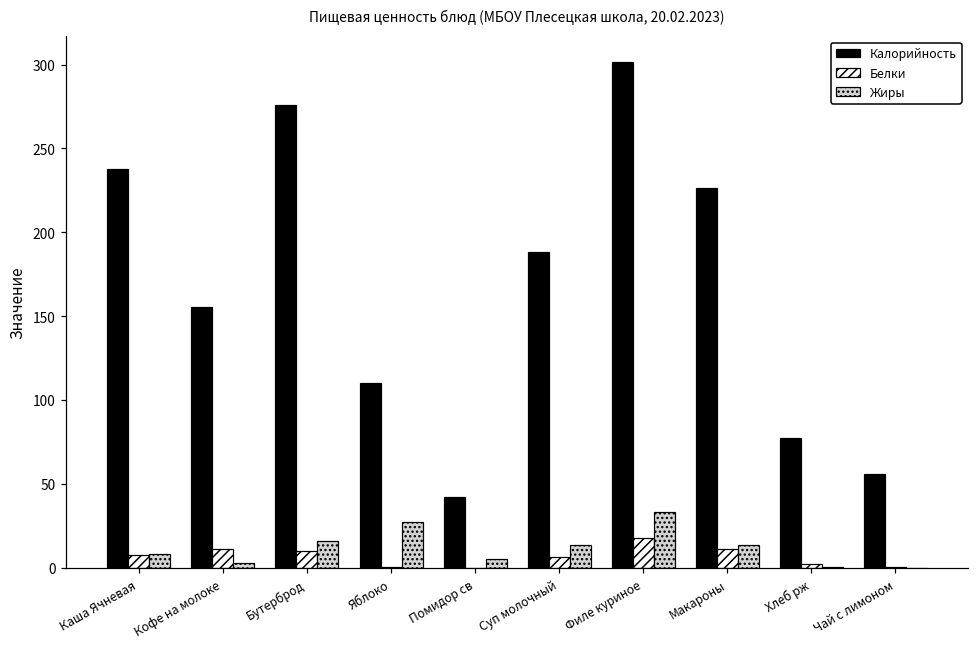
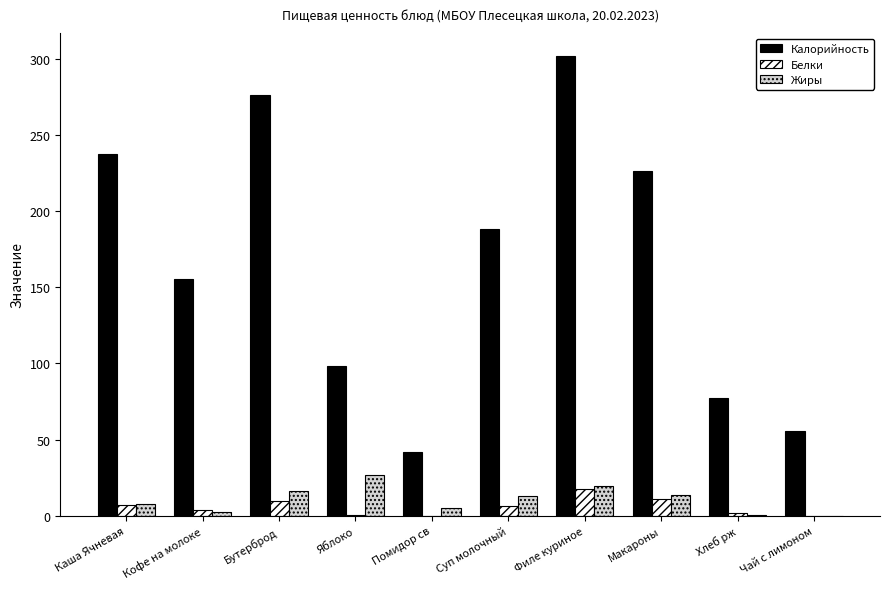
Белки, Кофе на молоке: 11 -> 4
Калорийность, Яблоко: 110 -> 99
Жиры, Филе куриное: 33 -> 20
